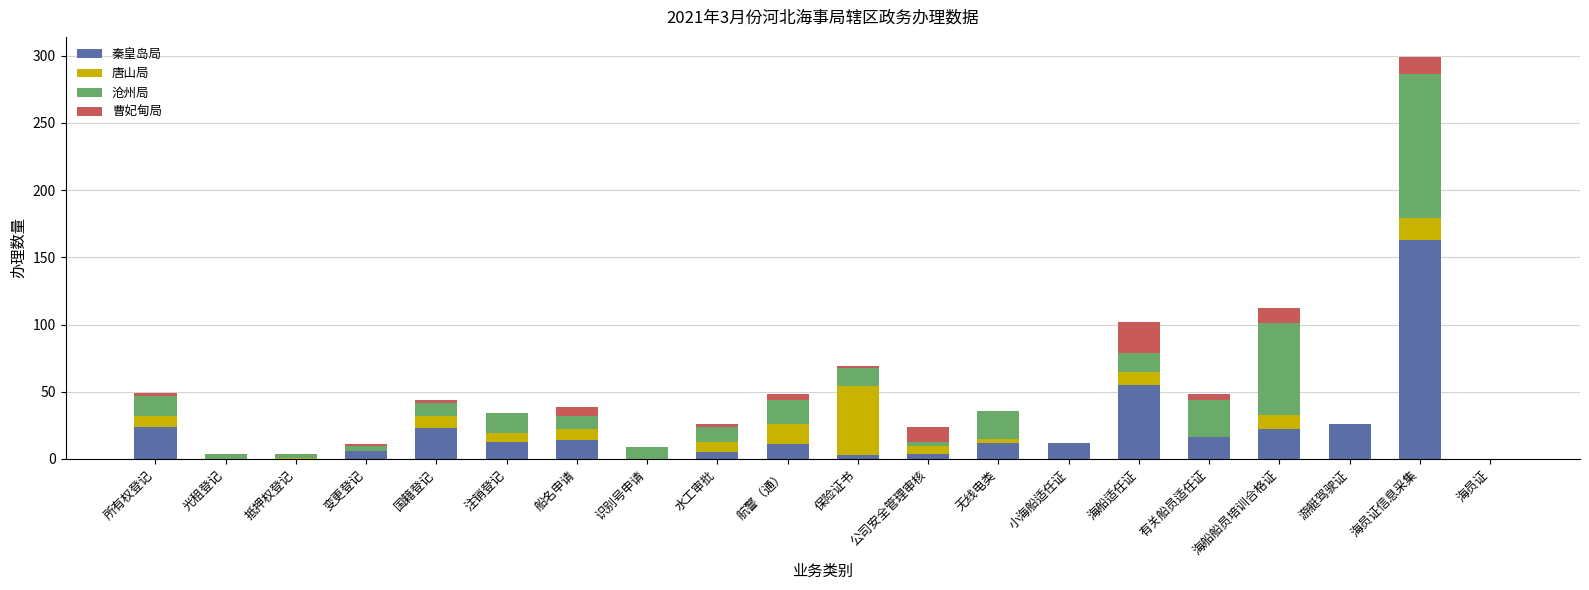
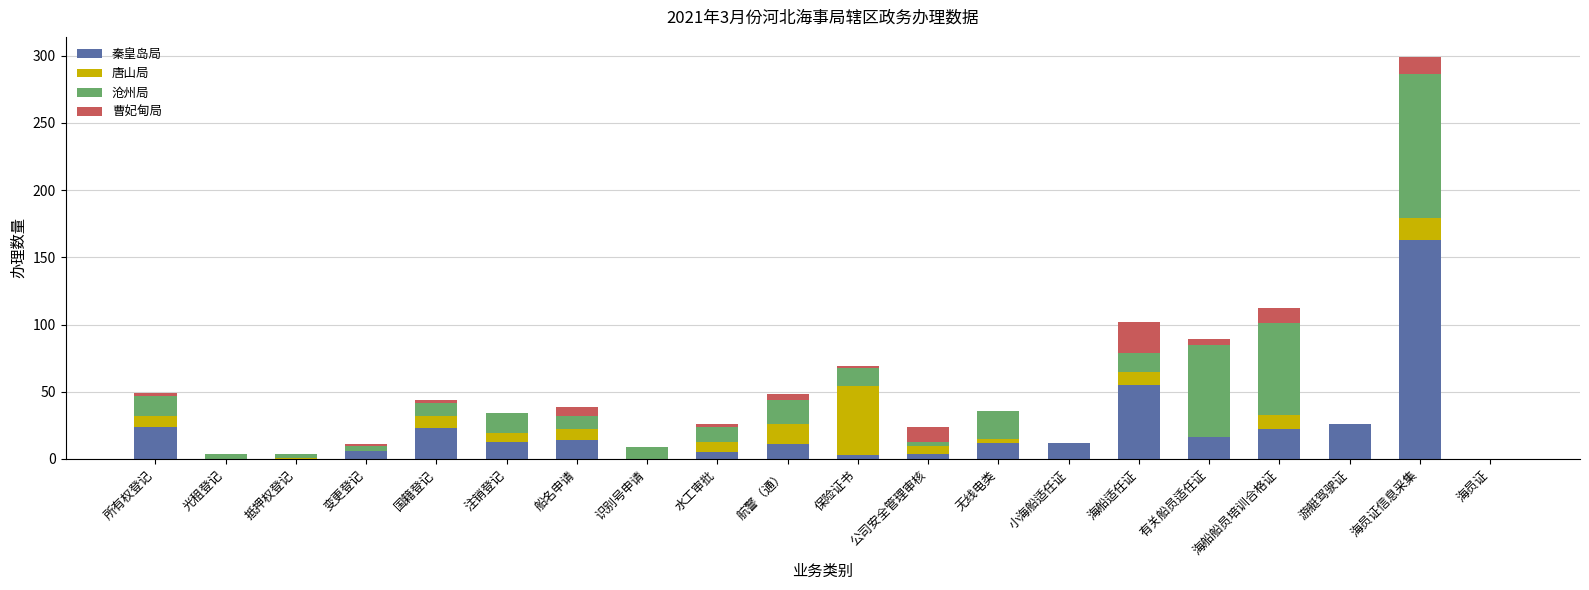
沧州局, 有关船员适任证: 28 -> 69
